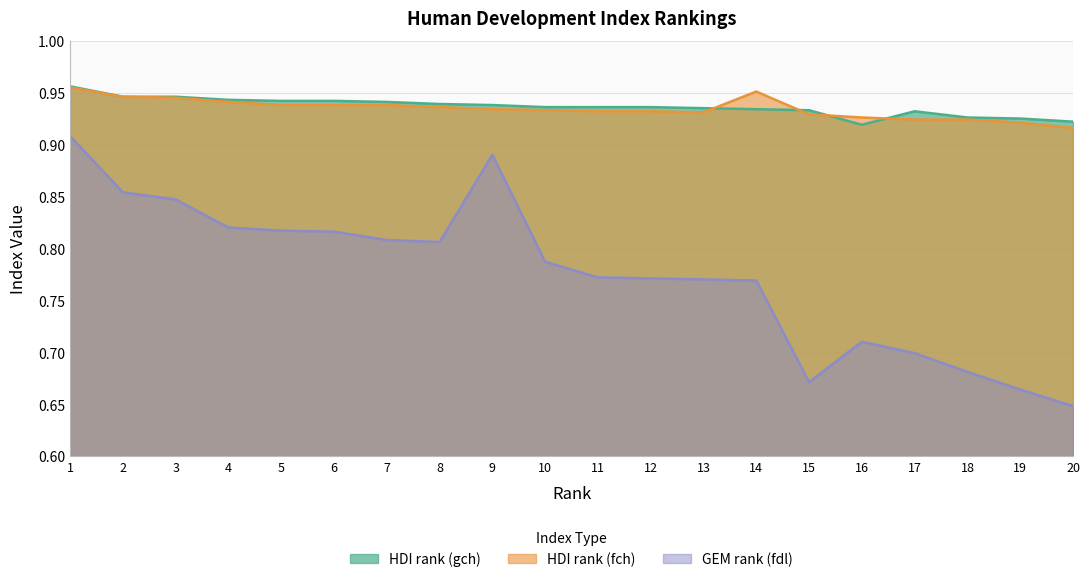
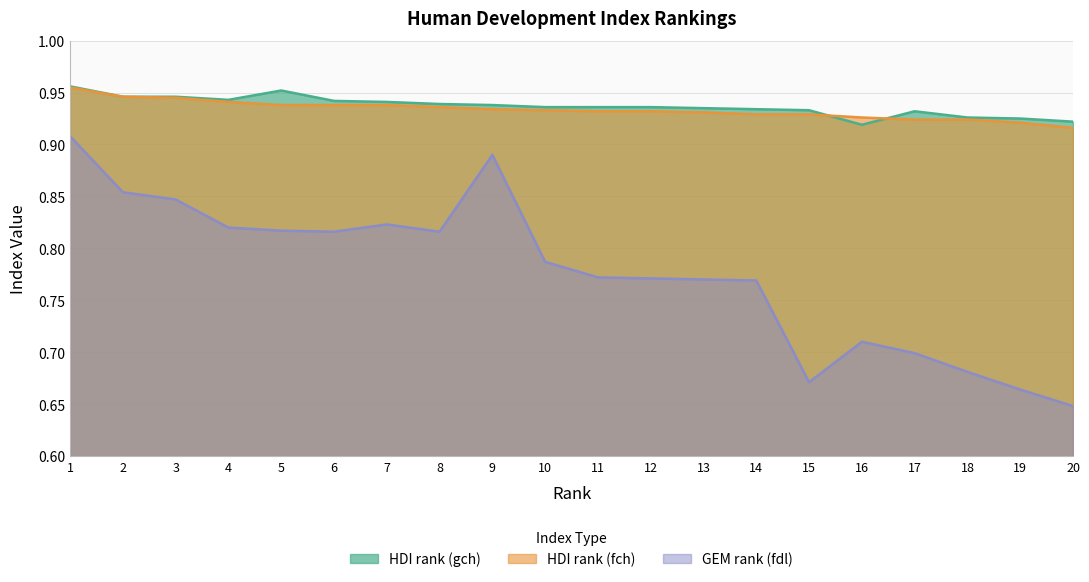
HDI rank (gch), 5: 0.942 -> 0.952
GEM rank (fdl), 7: 0.808 -> 0.823
GEM rank (fdl), 8: 0.806 -> 0.816
HDI rank (fch), 14: 0.951 -> 0.929
